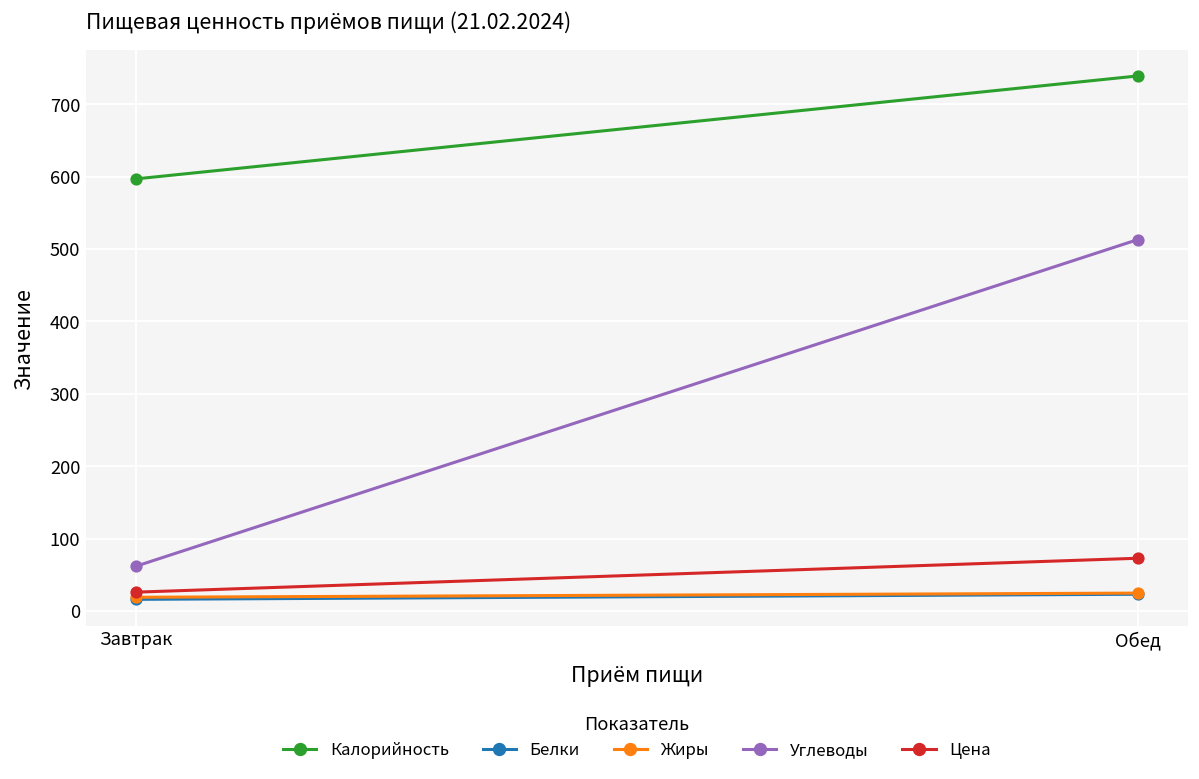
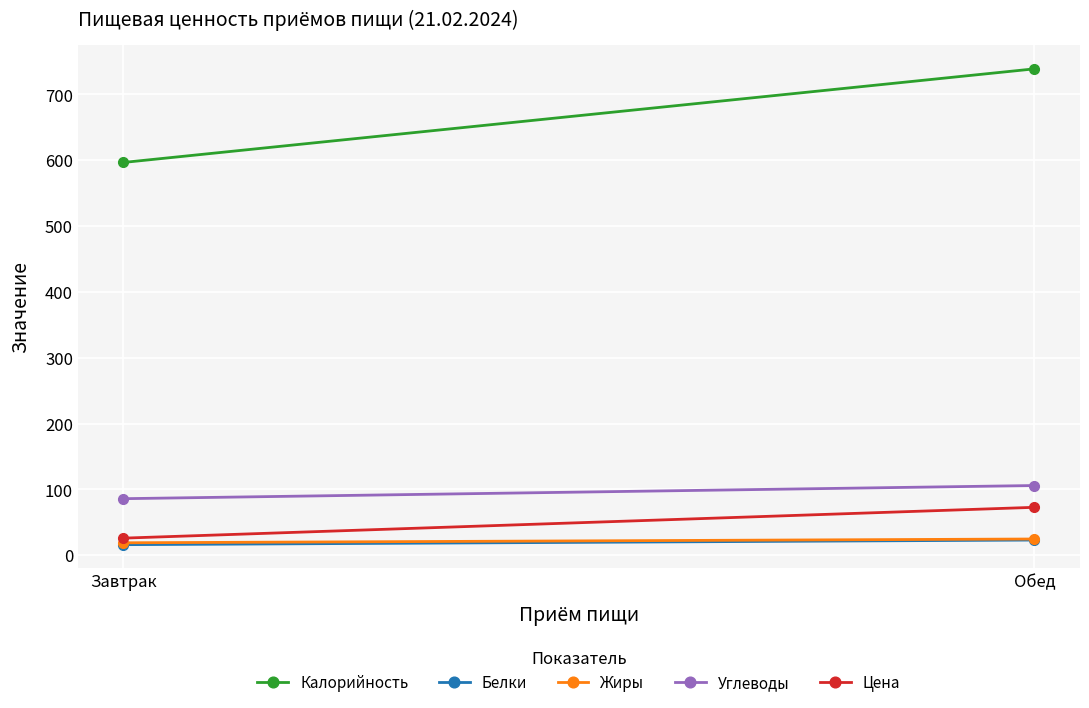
Углеводы, Завтрак: 60 -> 90
Углеводы, Обед: 510 -> 110
